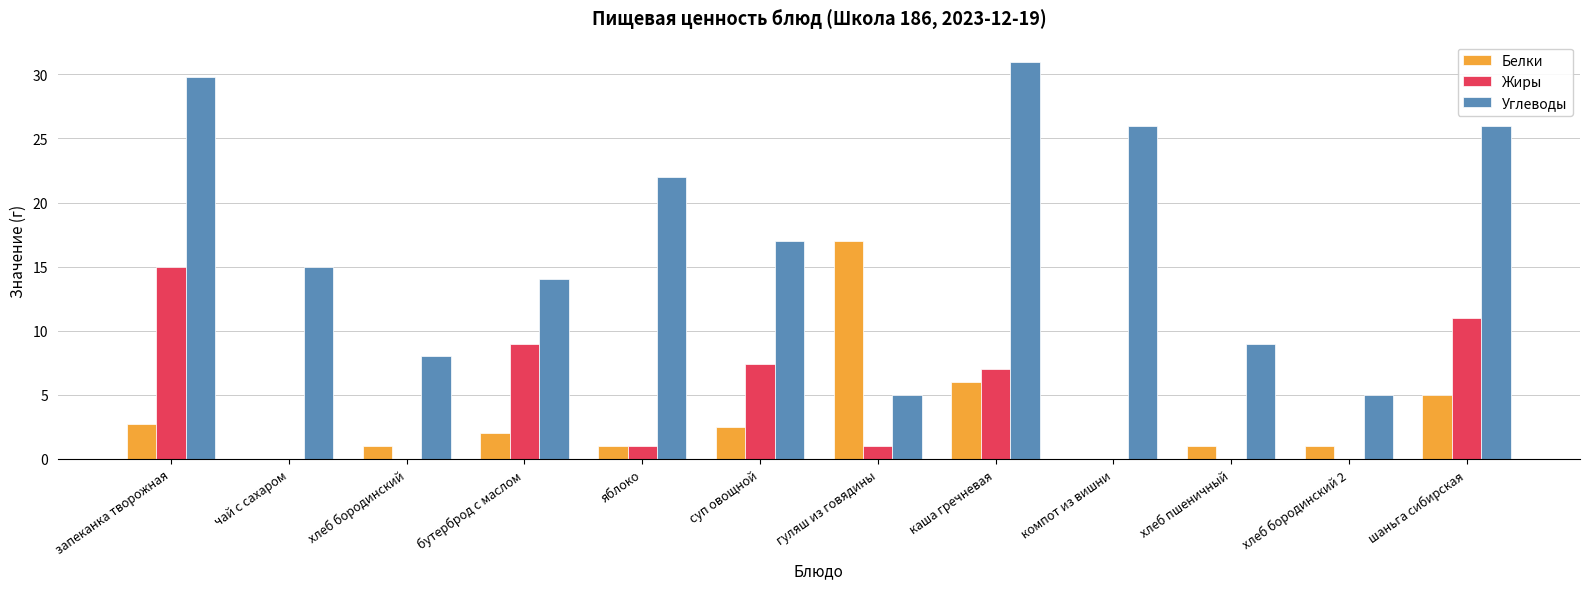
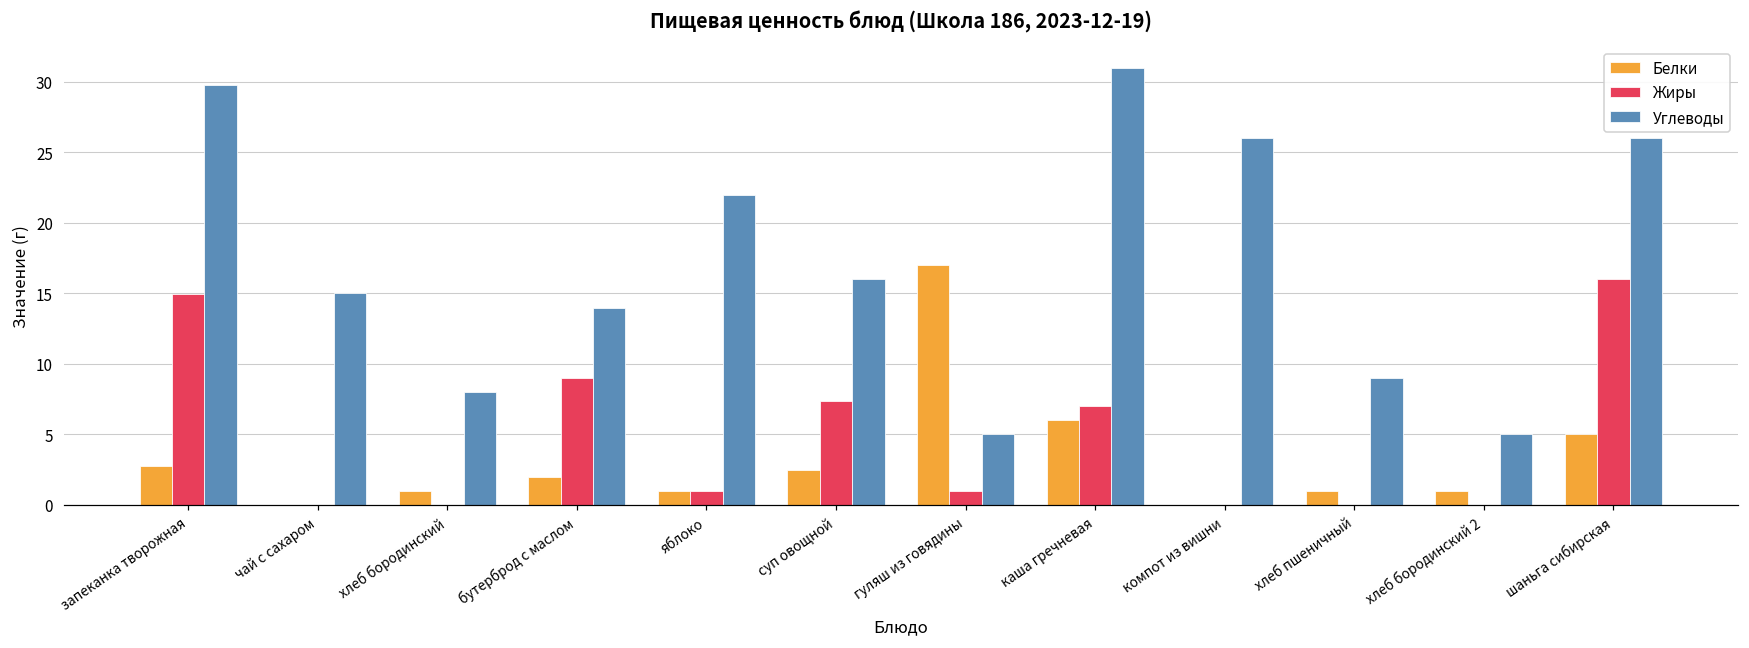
Углеводы, суп овощной: 17 -> 16
Жиры, шаньга сибирская: 11 -> 16
